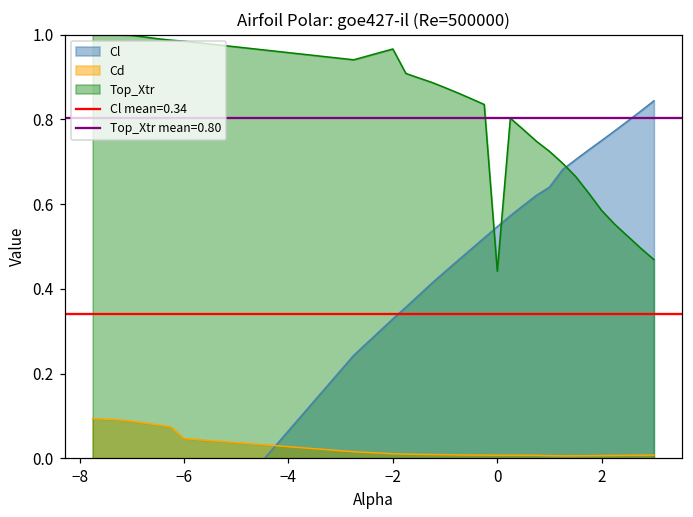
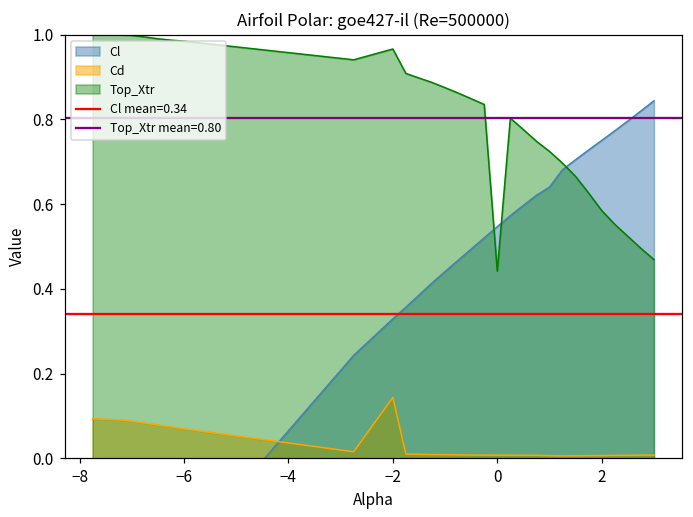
Cd, −6: 0.05 -> 0.07
Cd, −2: 0.01 -> 0.14
